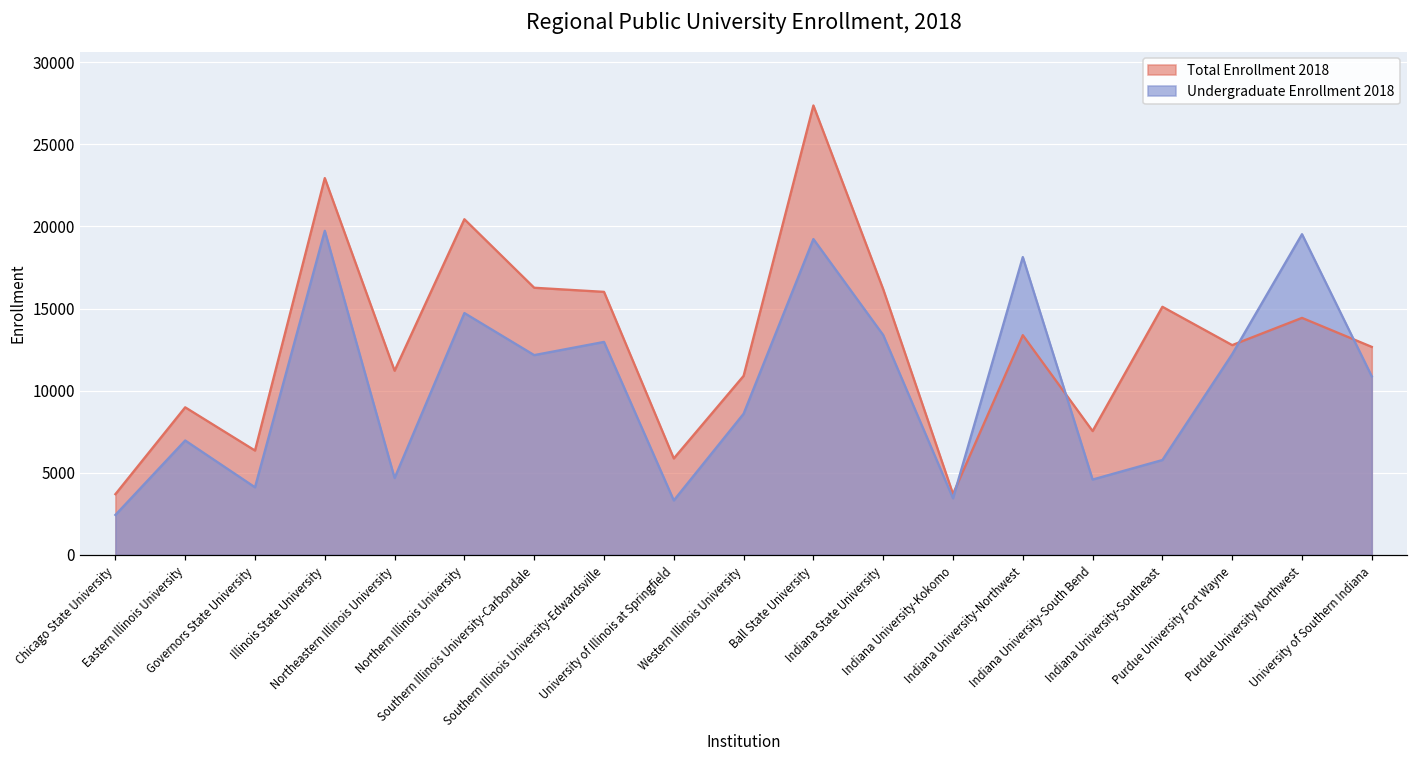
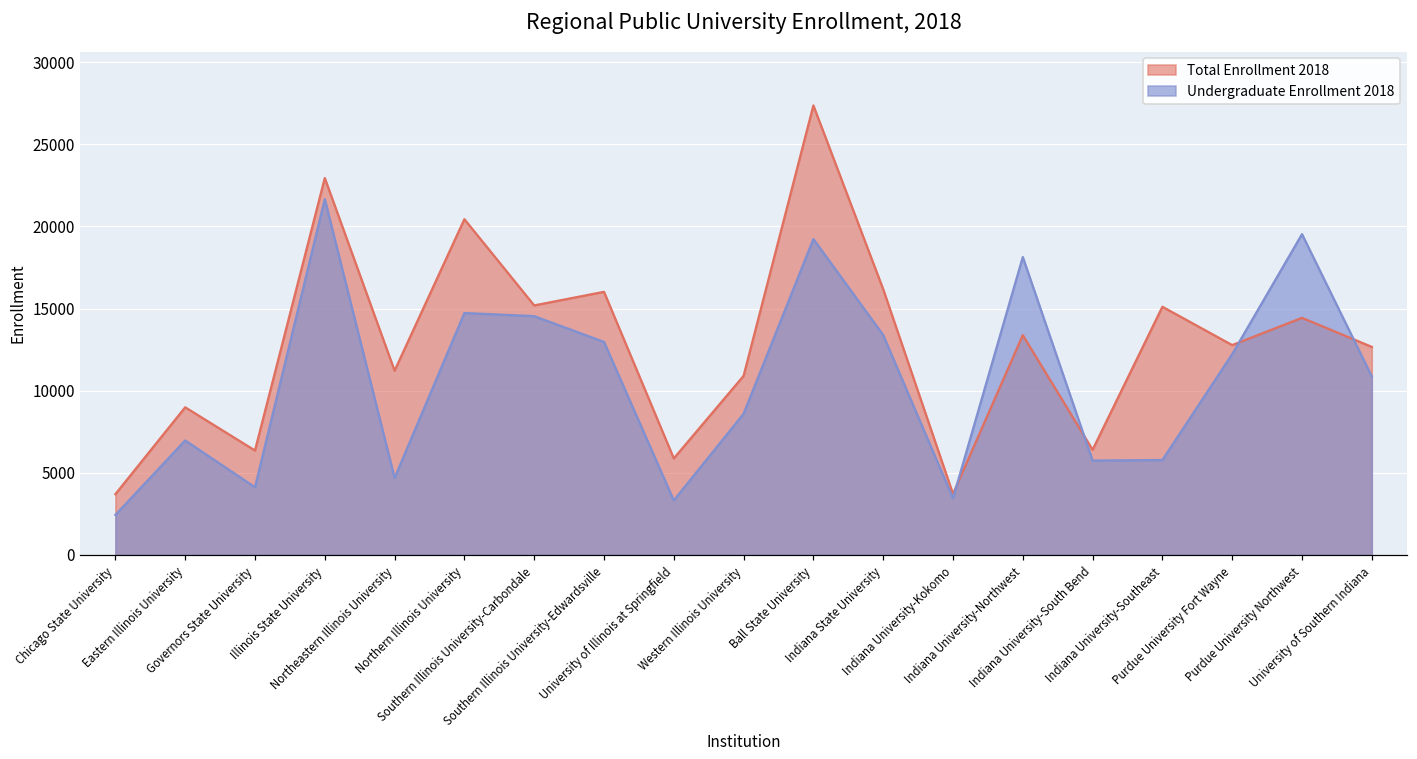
Undergraduate Enrollment 2018, Illinois State University: 19700 -> 21700
Total Enrollment 2018, Southern Illinois University-Carbondale: 16300 -> 15200
Undergraduate Enrollment 2018, Southern Illinois University-Carbondale: 12200 -> 14500
Total Enrollment 2018, Indiana University-South Bend: 7500 -> 6400
Undergraduate Enrollment 2018, Indiana University-South Bend: 4600 -> 5700
